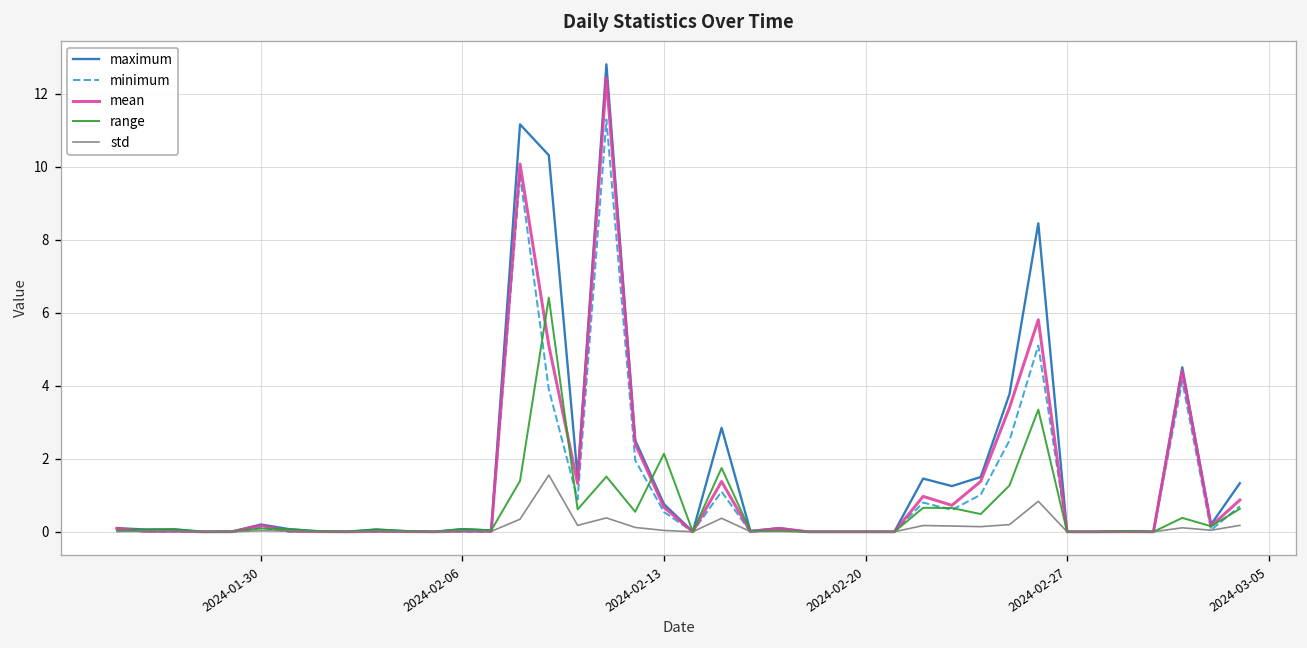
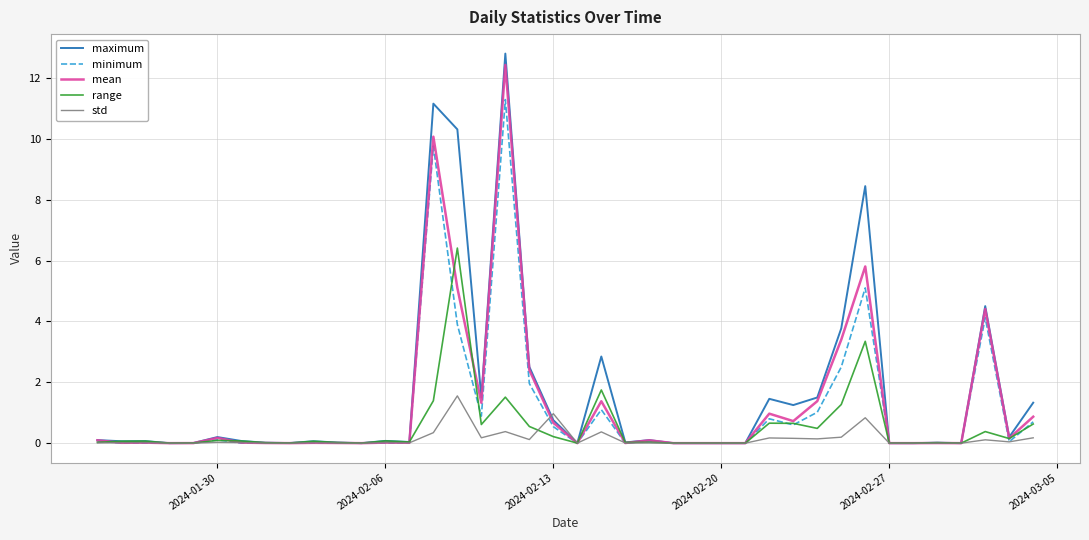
range, 2024-02-13: 2.1 -> 0.2
std, 2024-02-13: 0.0 -> 1.0
